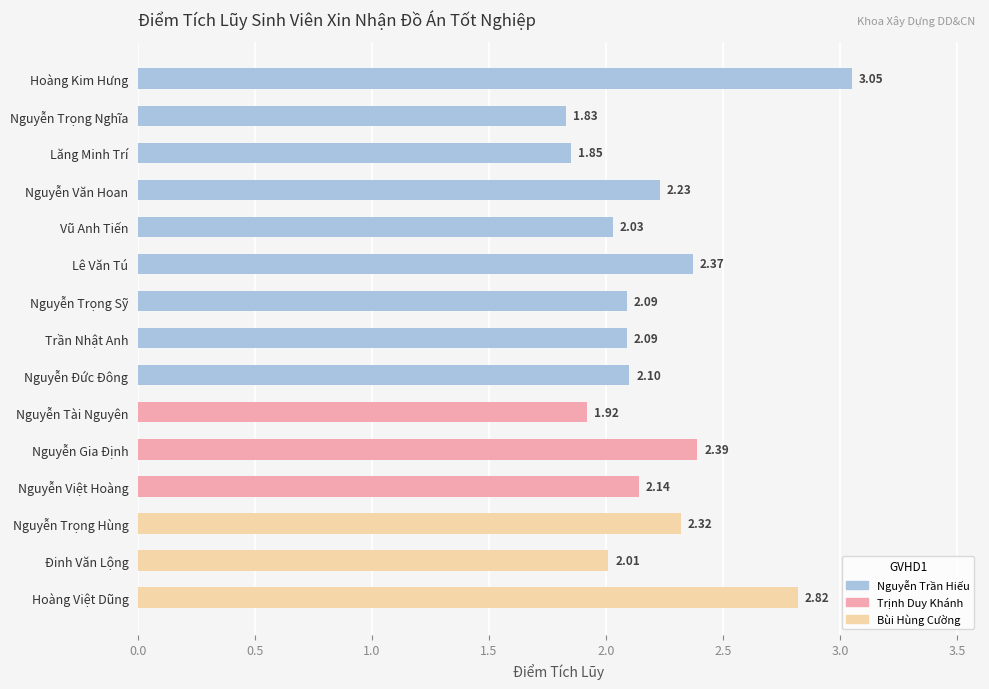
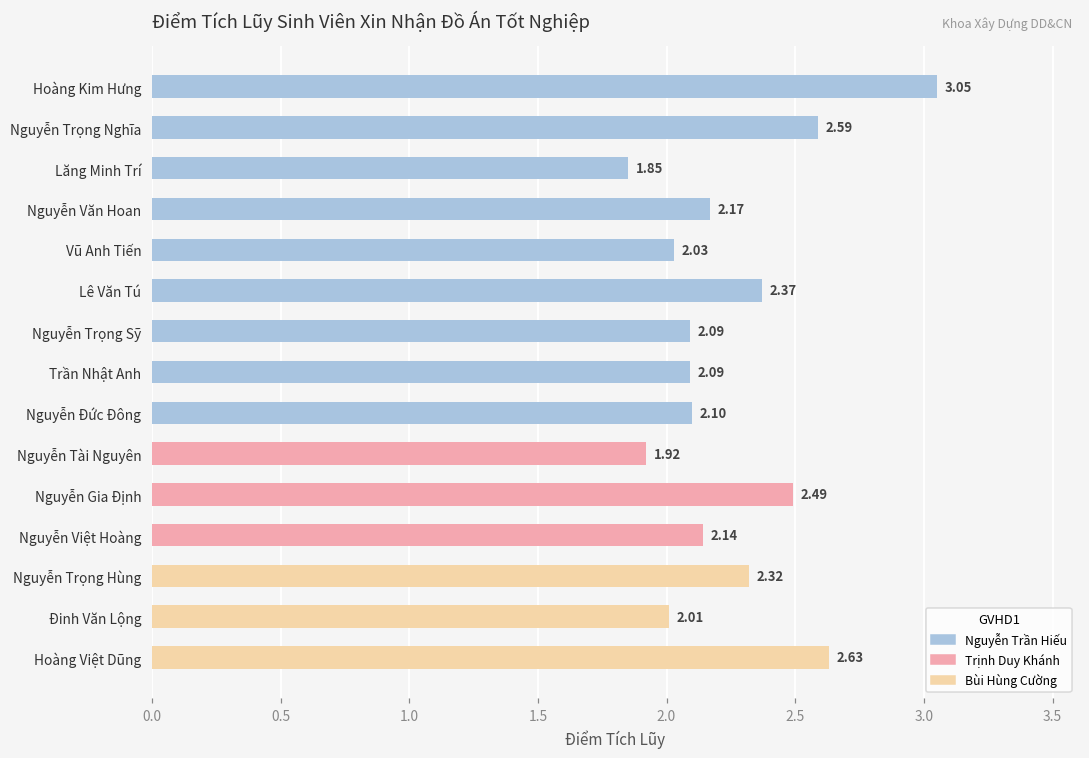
Nguyễn Trọng Nghĩa: 1.83 -> 2.59
Nguyễn Văn Hoan: 2.23 -> 2.17
Nguyễn Gia Định: 2.39 -> 2.49
Hoàng Việt Dũng: 2.82 -> 2.63
